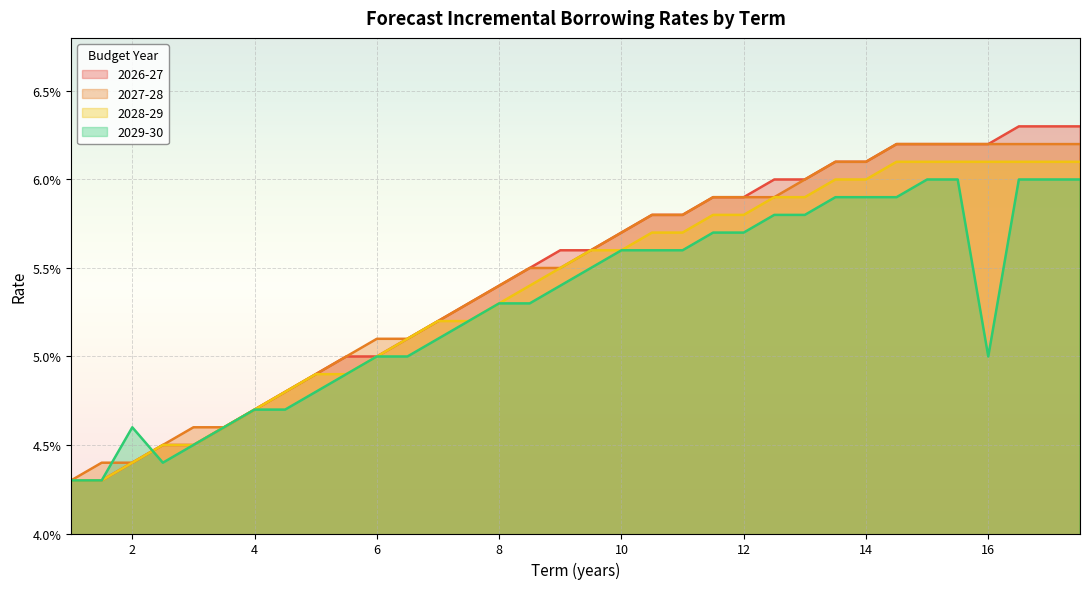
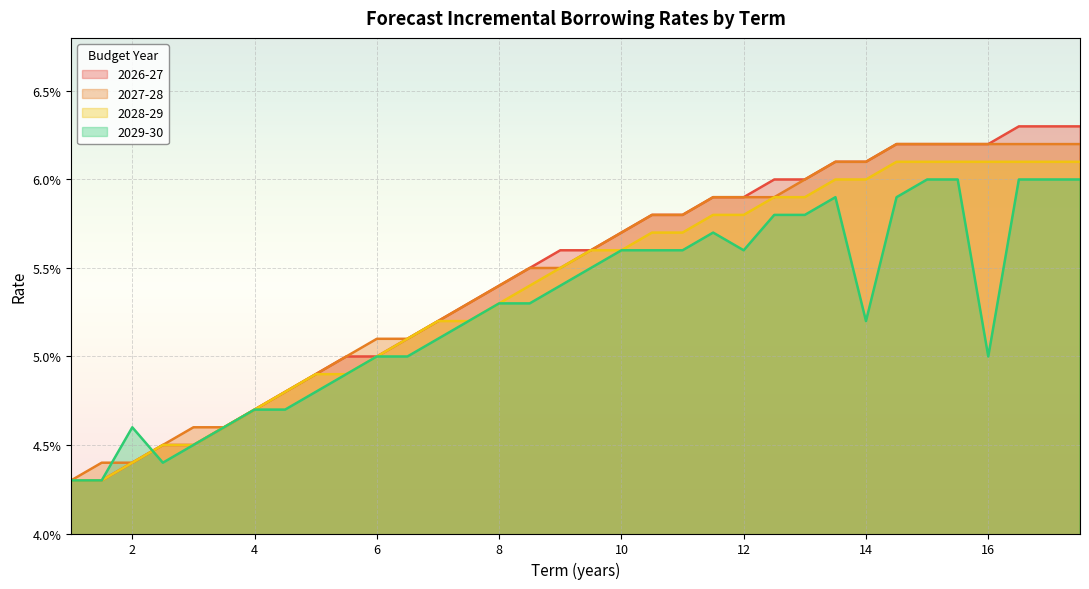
2029-30, 12: 5.70% -> 5.60%
2029-30, 14: 5.90% -> 5.20%
